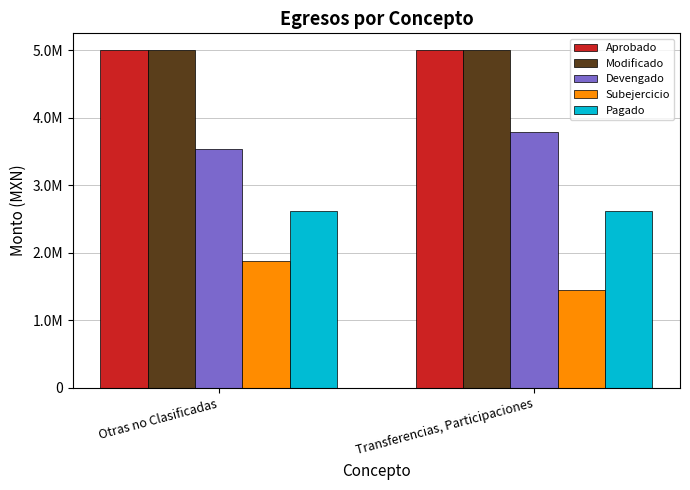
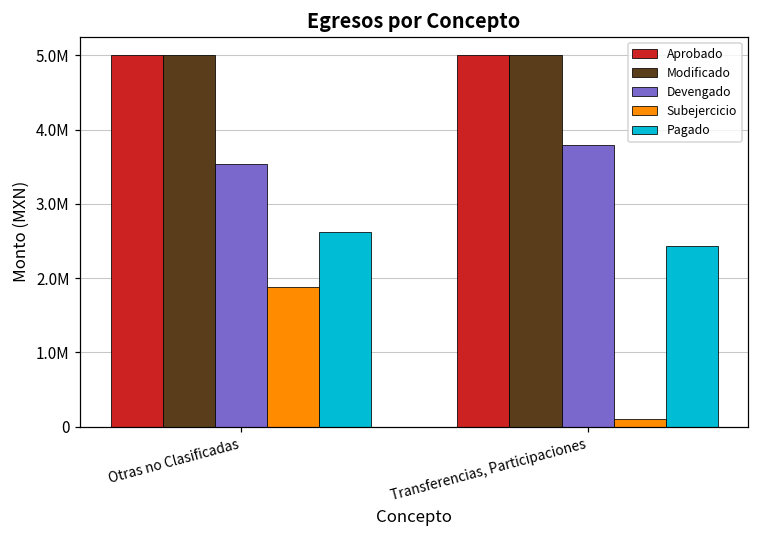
Subejercicio, Transferencias, Participaciones: 1400000 -> 100000
Pagado, Transferencias, Participaciones: 2600000 -> 2400000
